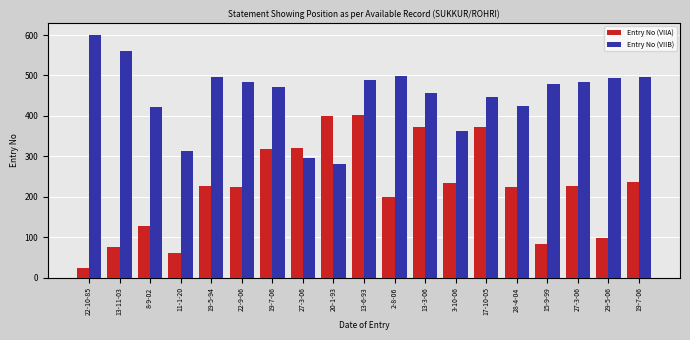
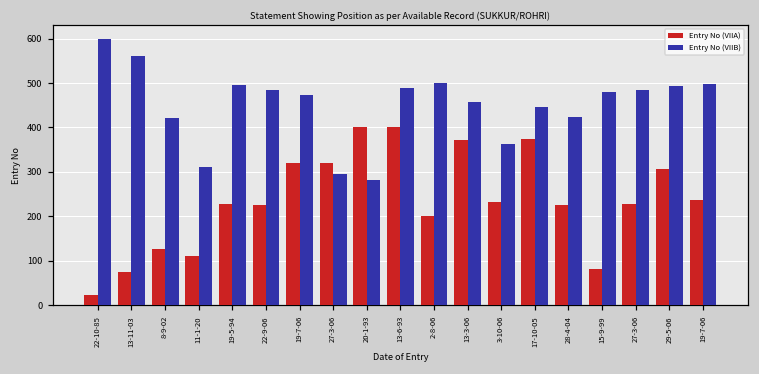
Entry No (VIIA), 11-1-20: 60 -> 110
Entry No (VIIA), 29-5-06: 100 -> 310
